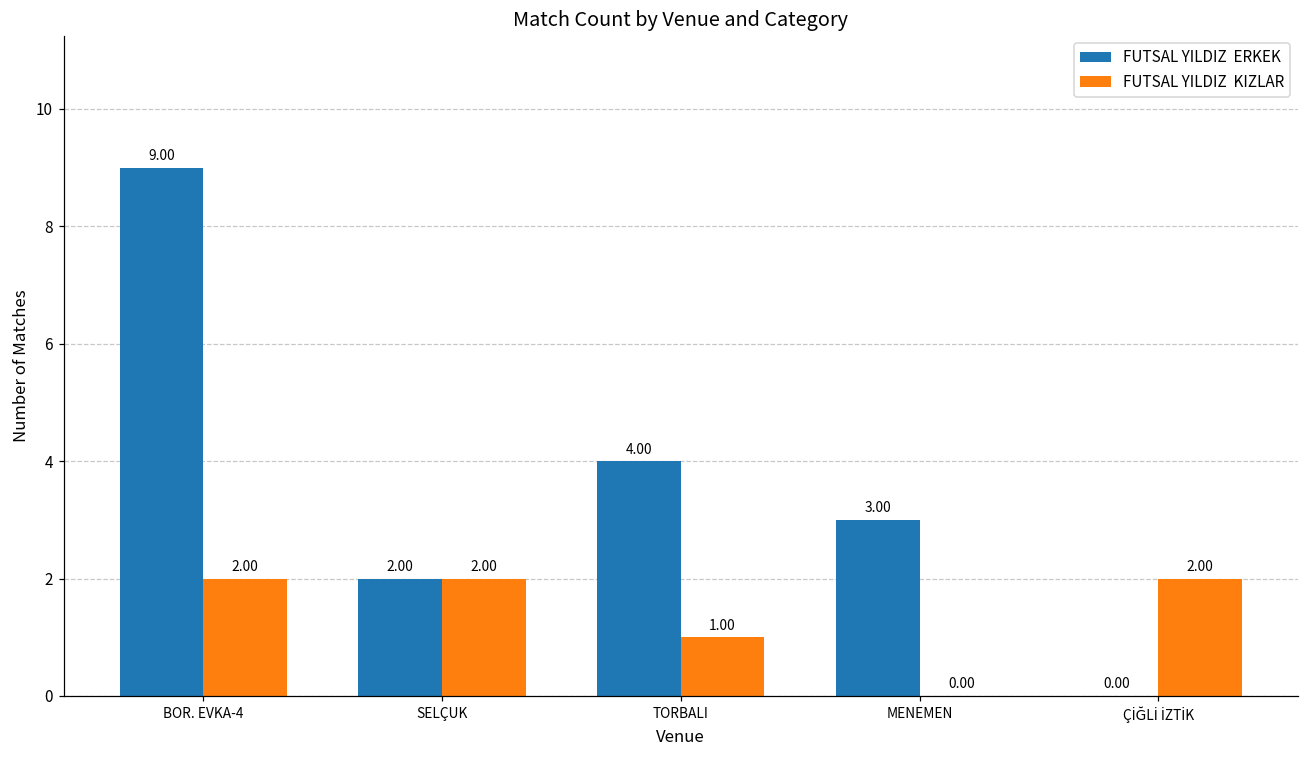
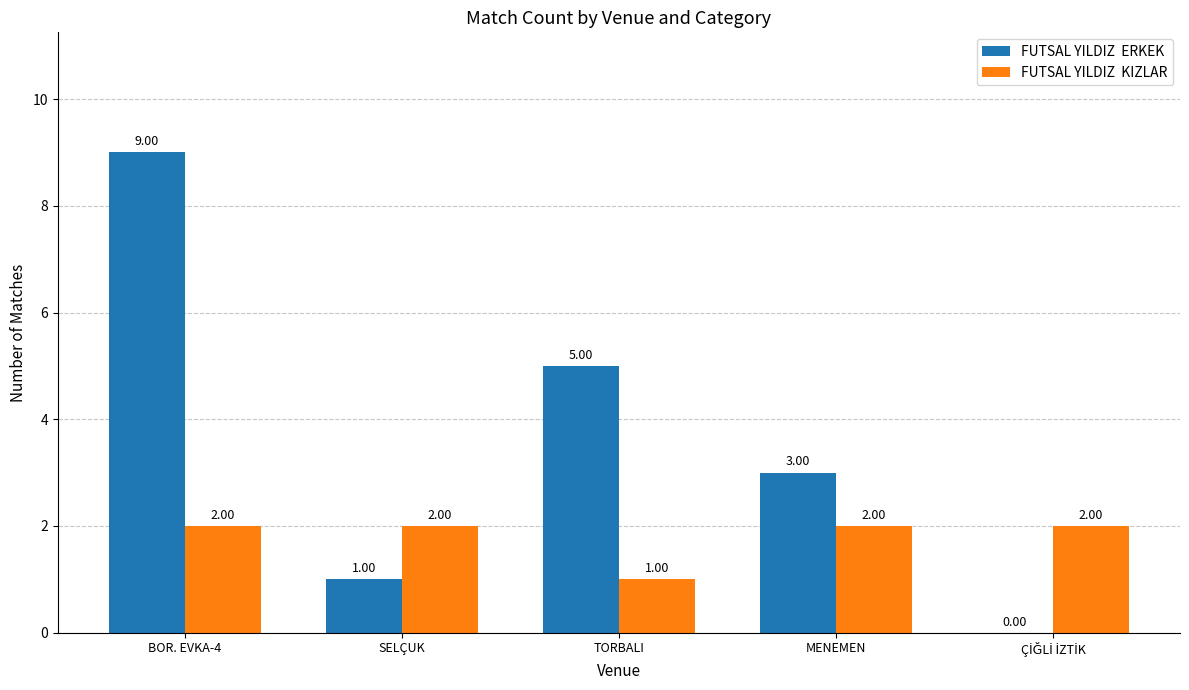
FUTSAL YILDIZ ERKEK, SELÇUK: 2.00 -> 1.00
FUTSAL YILDIZ ERKEK, TORBALI: 4.00 -> 5.00
FUTSAL YILDIZ KIZLAR, MENEMEN: 0.00 -> 2.00
